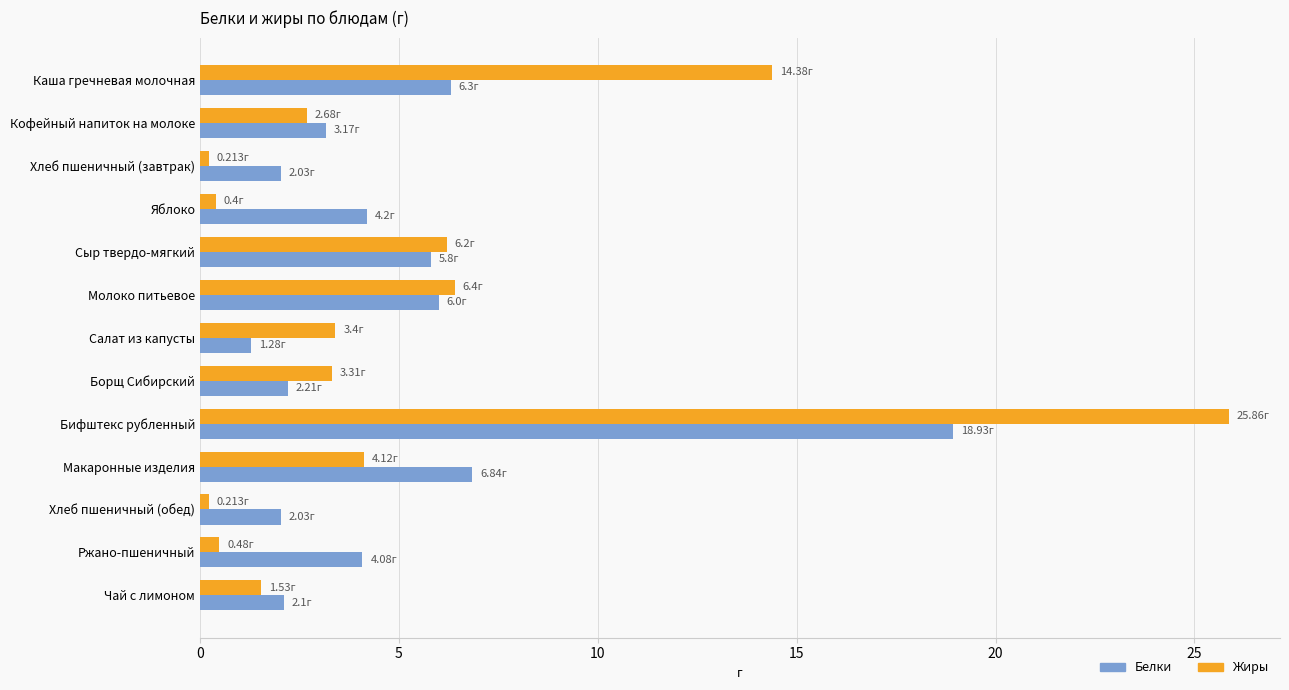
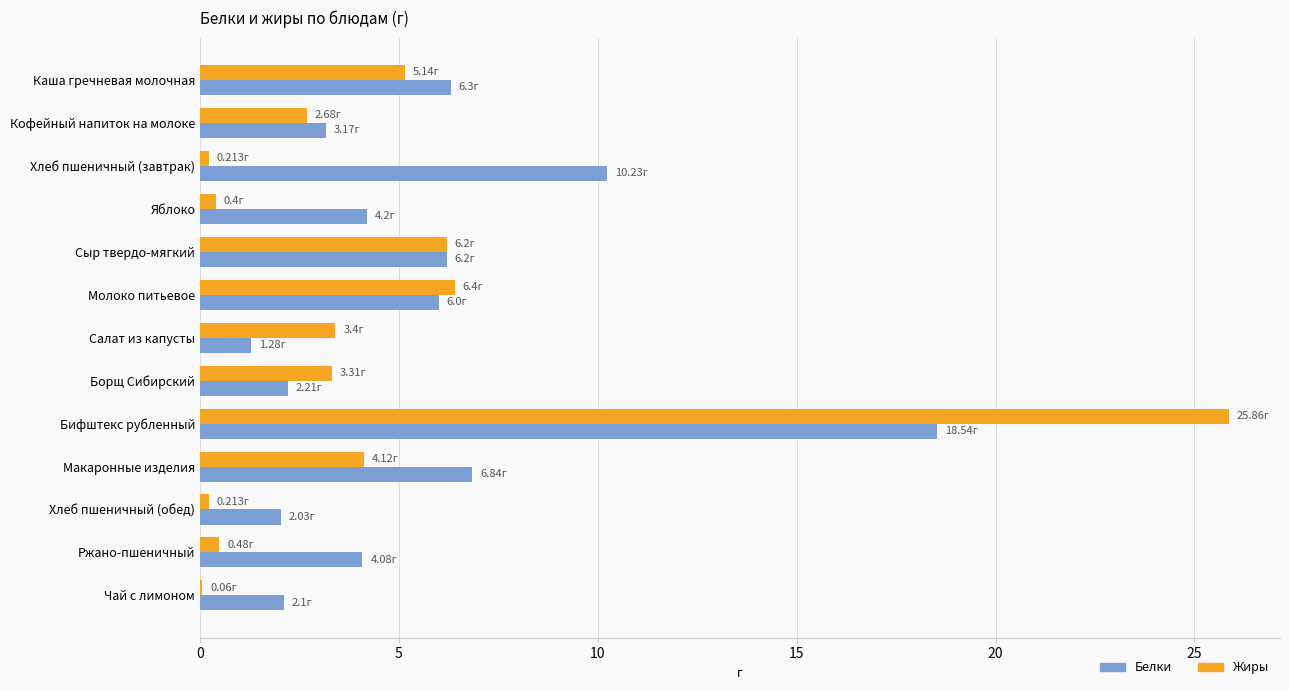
Жиры, Каша гречневая молочная: 14.38г -> 5.14г
Белки, Хлеб пшеничный (завтрак): 2.03г -> 10.23г
Белки, Сыр твердо-мягкий: 5.8г -> 6.2г
Белки, Бифштекс рубленный: 18.93г -> 18.54г
Жиры, Чай с лимоном: 1.53г -> 0.06г
